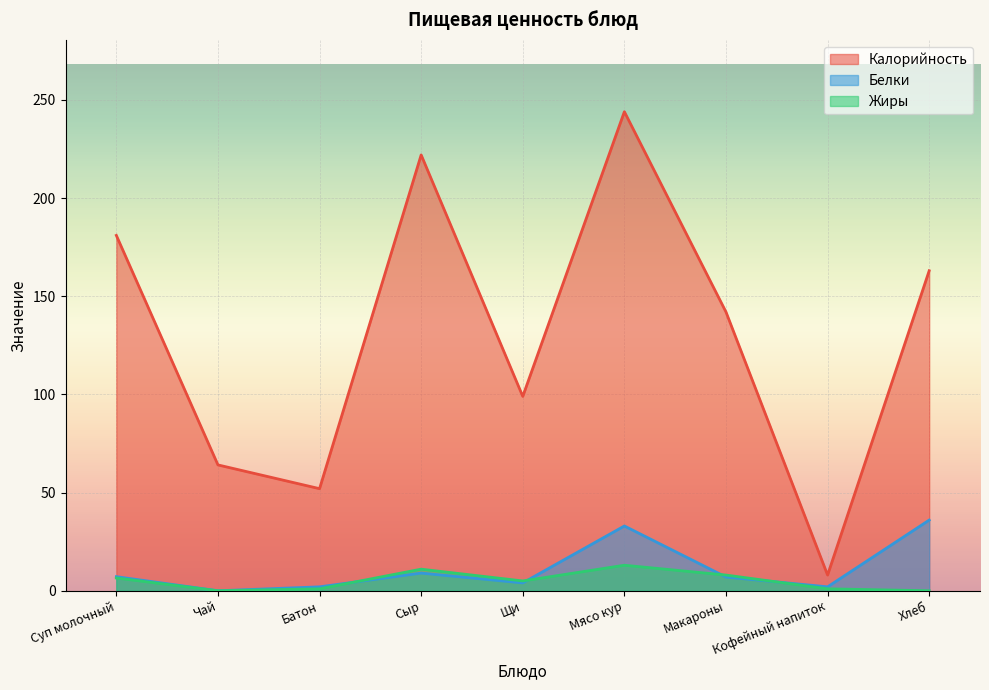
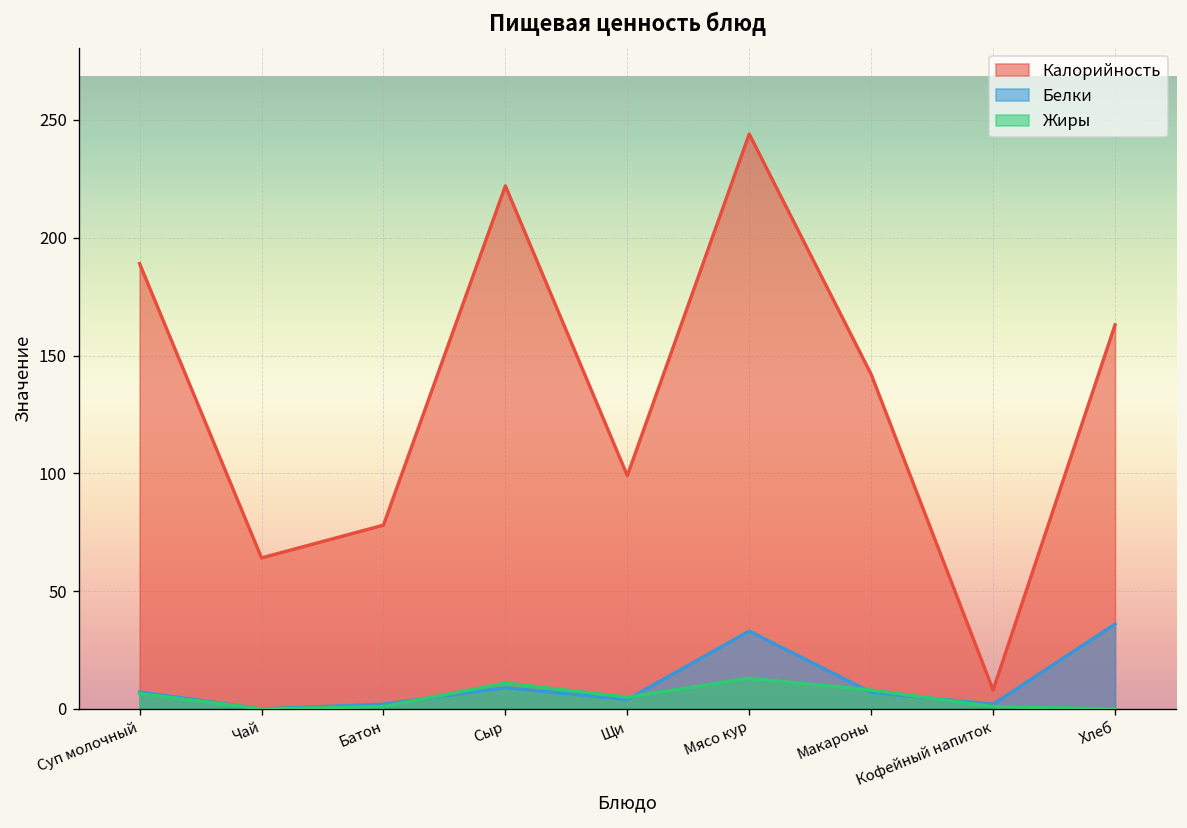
Калорийность, Суп молочный: 181 -> 189
Калорийность, Батон: 52 -> 78
